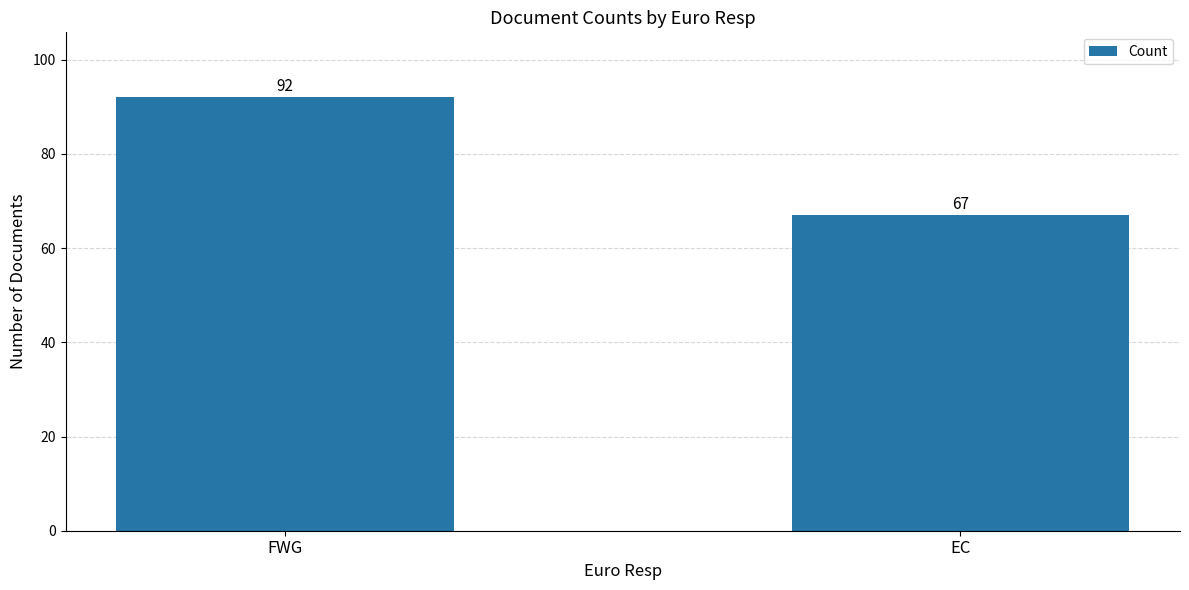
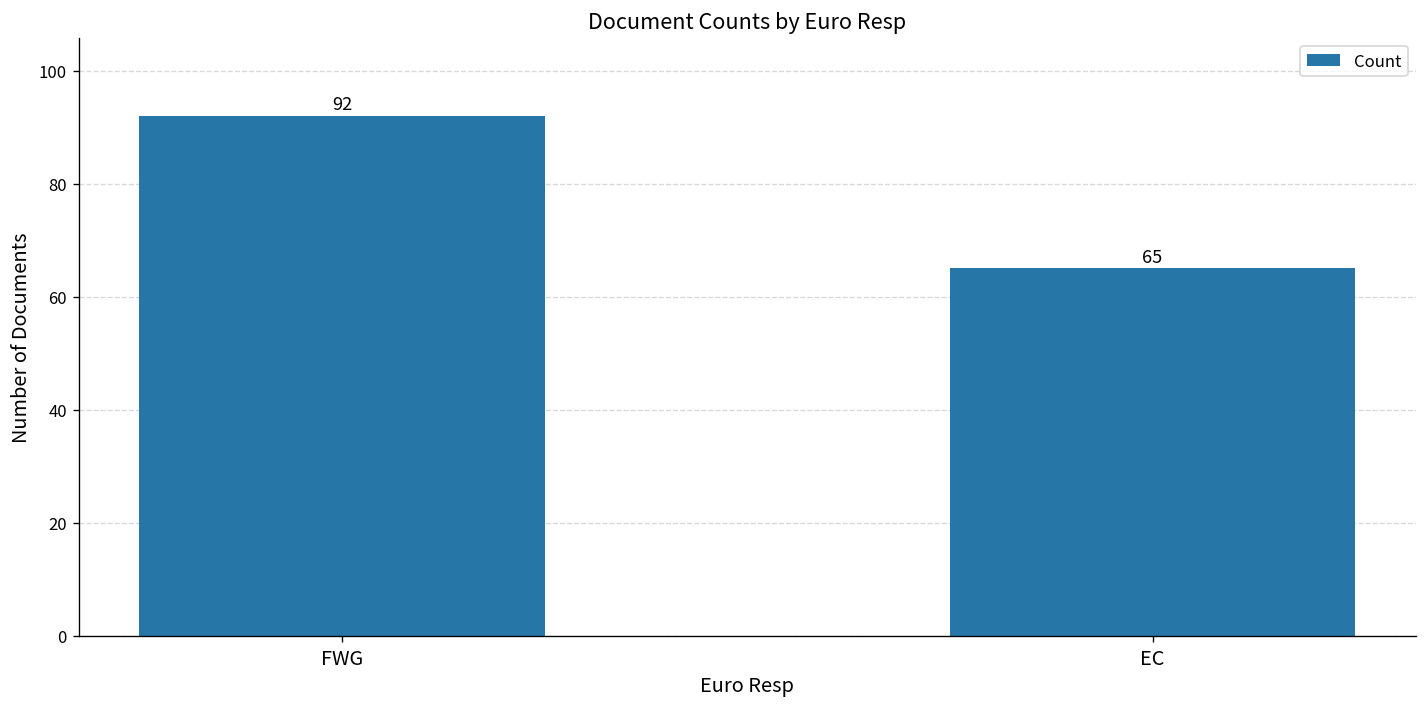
EC: 67 -> 65
